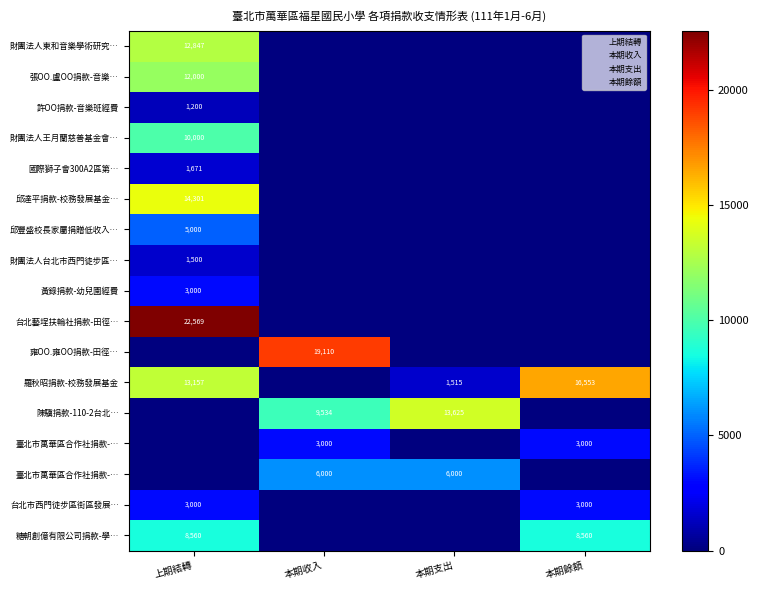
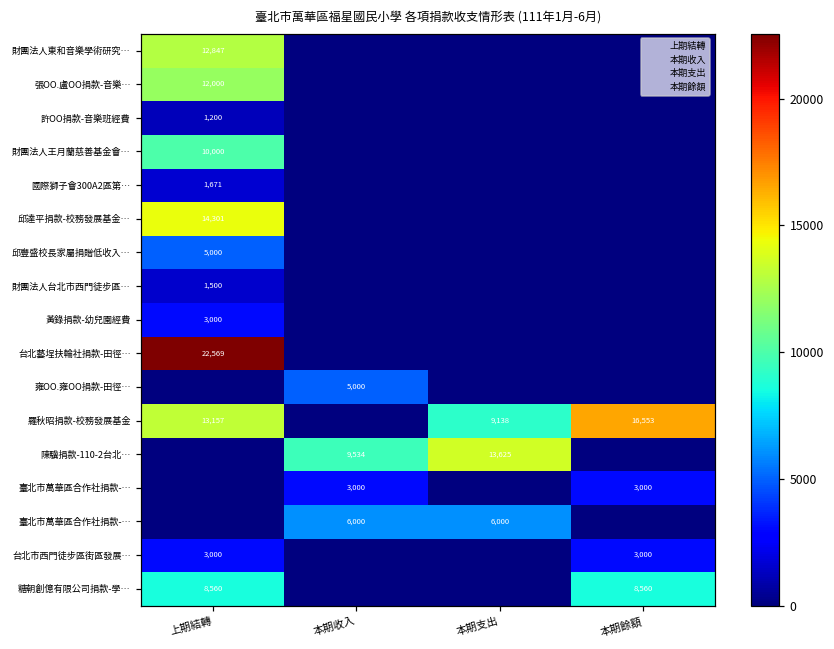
雍OO.雍OO捐款-田徑…, 本期收入: 19,110 -> 5,000
羅秋昭捐款-校務發展基金, 本期支出: 1,515 -> 9,138
